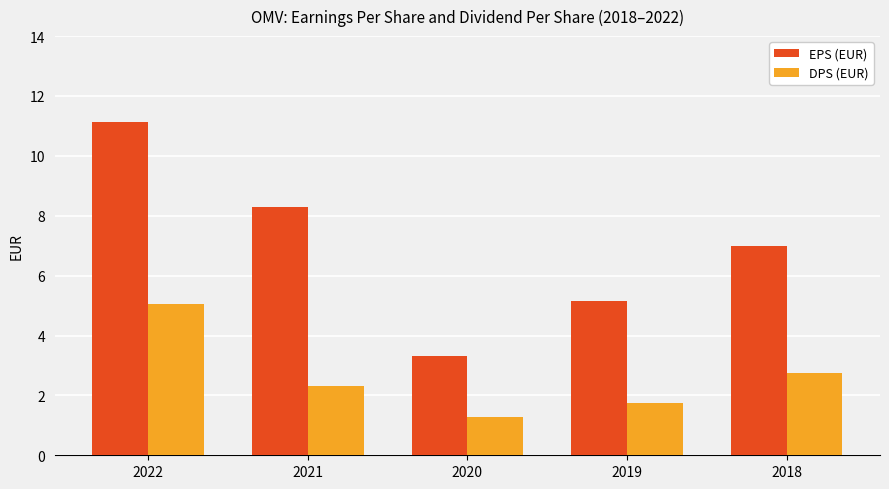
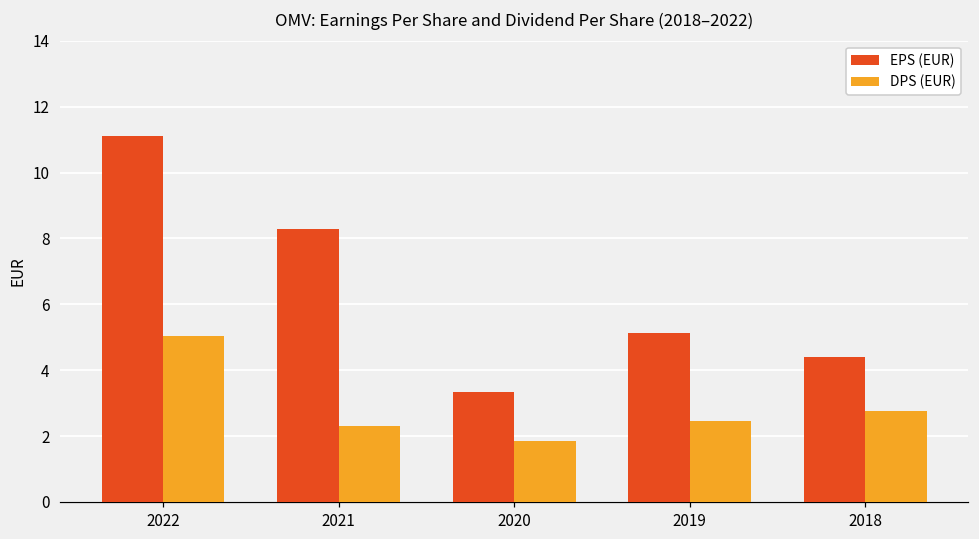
DPS (EUR), 2020: 1.3 -> 1.9
DPS (EUR), 2019: 1.8 -> 2.5
EPS (EUR), 2018: 7.0 -> 4.4
